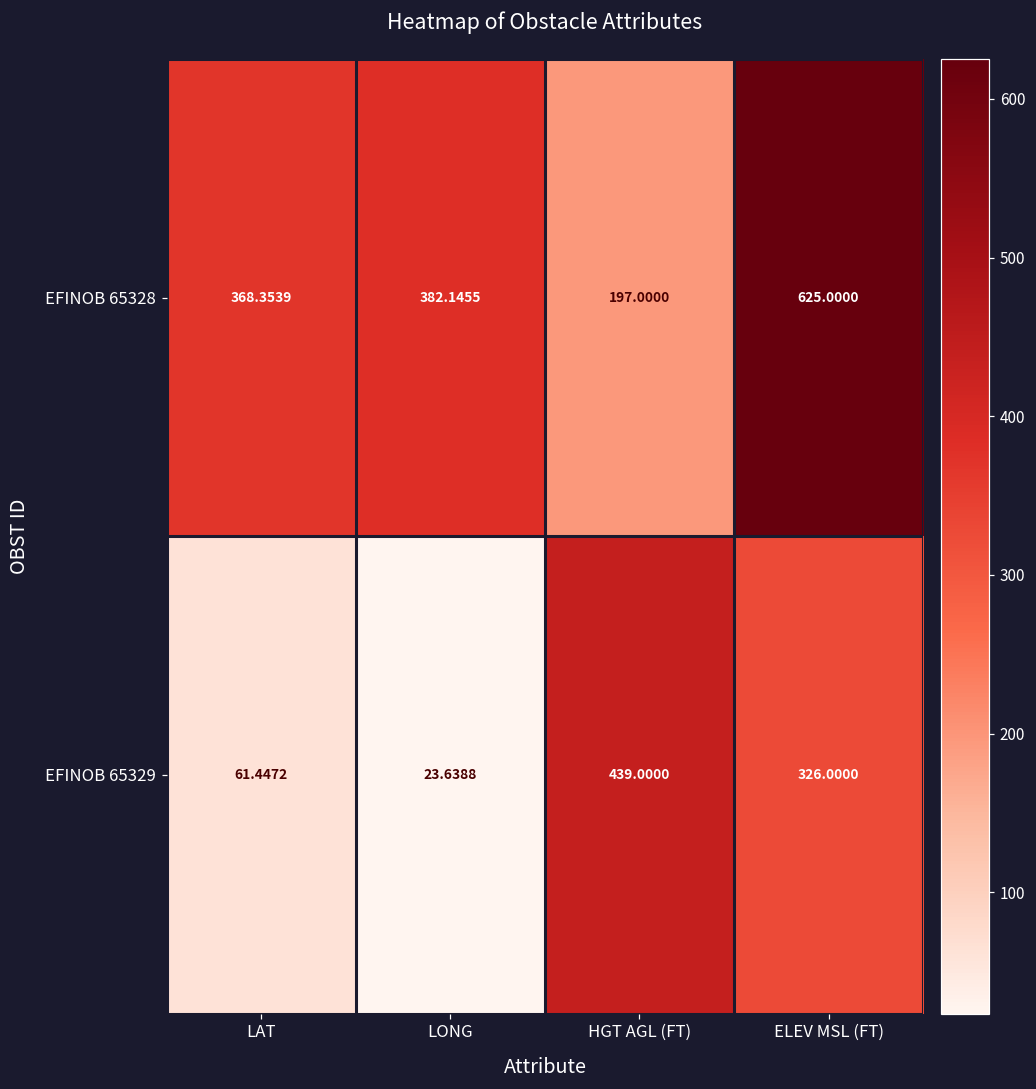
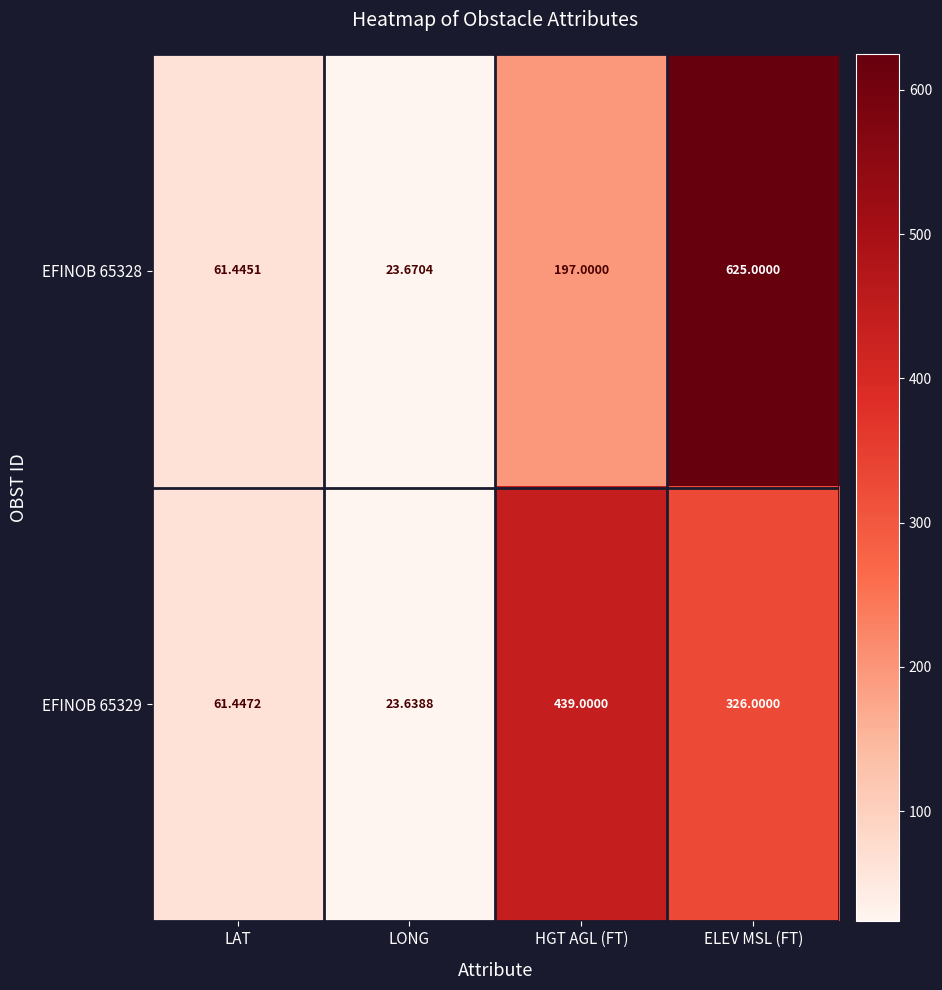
EFINOB 65328, LAT: 368.3539 -> 61.4451
EFINOB 65328, LONG: 382.1455 -> 23.6704
